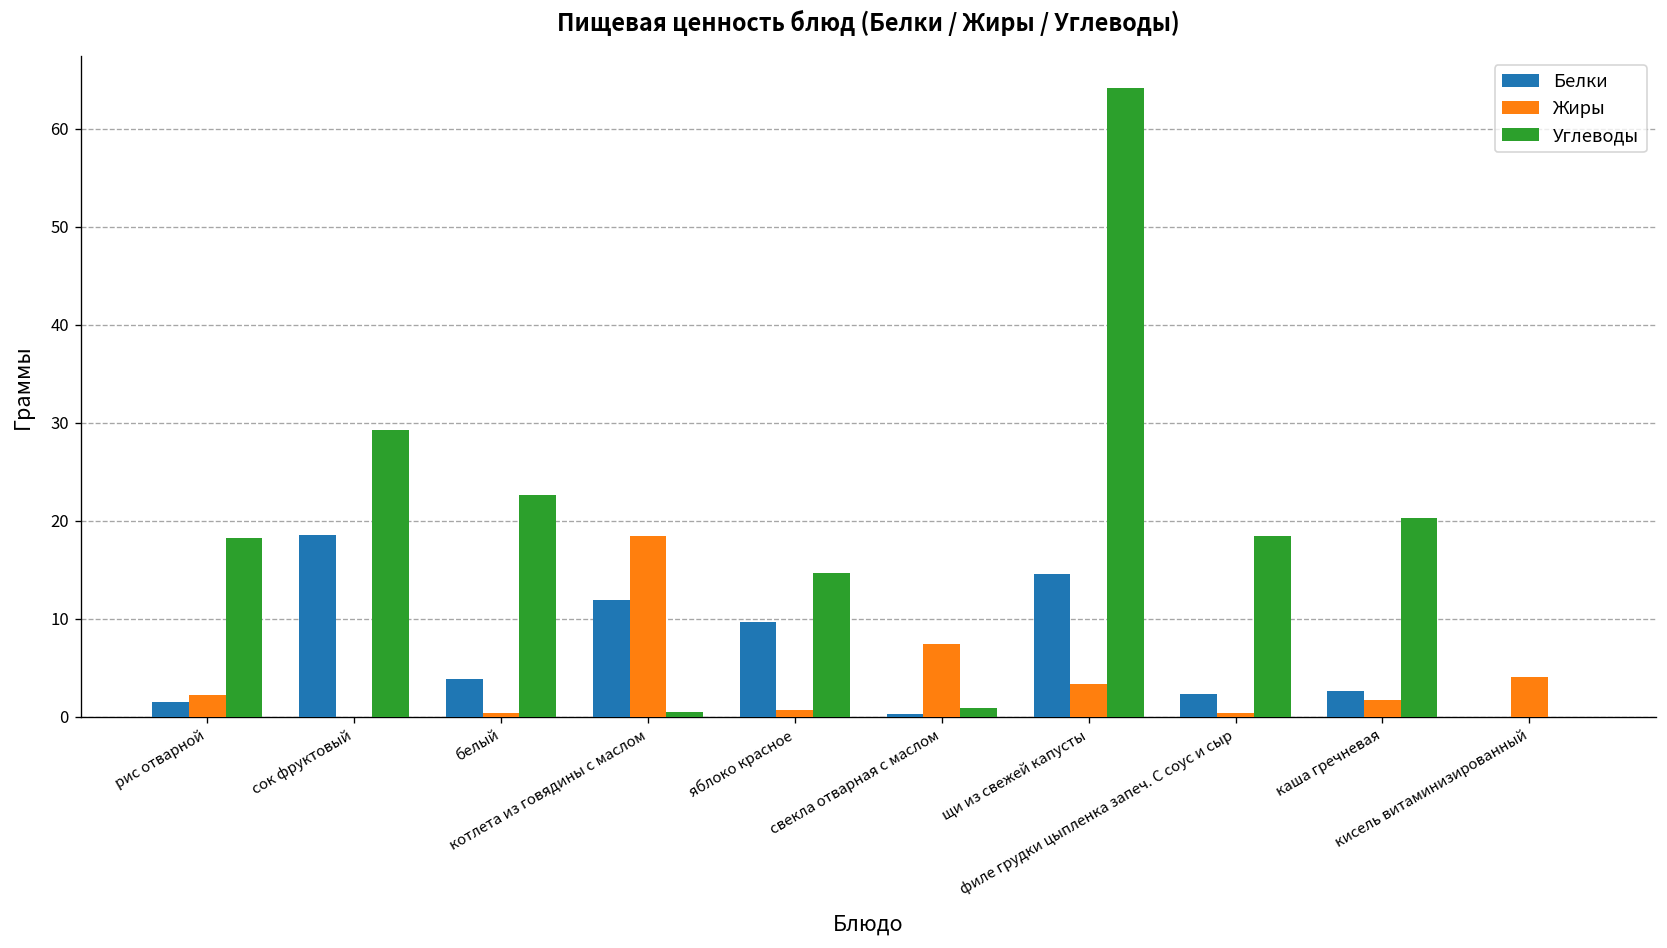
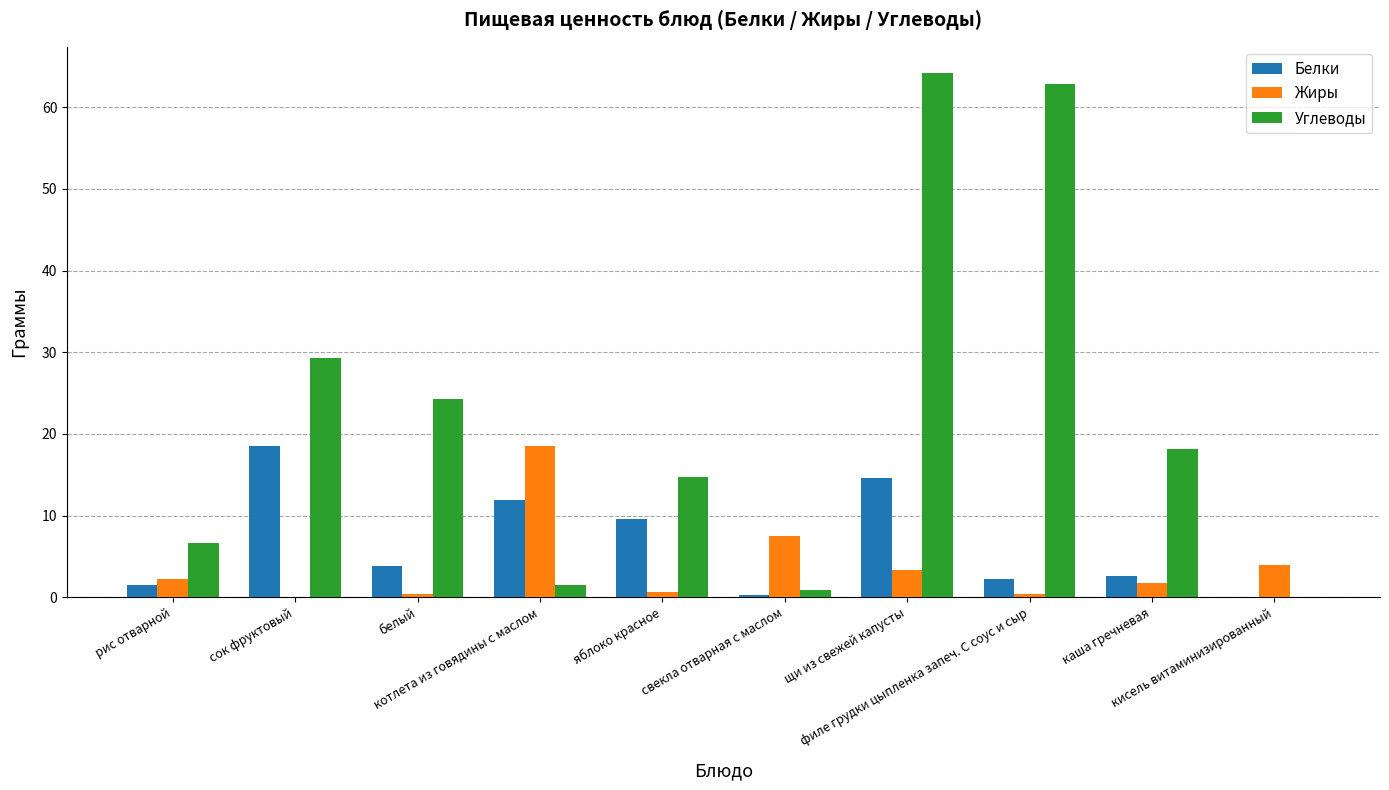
Углеводы, рис отварной: 18 -> 7
Углеводы, белый: 23 -> 24
Углеводы, котлета из говядины с маслом: 0 -> 1
Углеводы, филе грудки цыпленка запеч. С соус и сыр: 18 -> 63
Углеводы, каша гречневая: 20 -> 18
